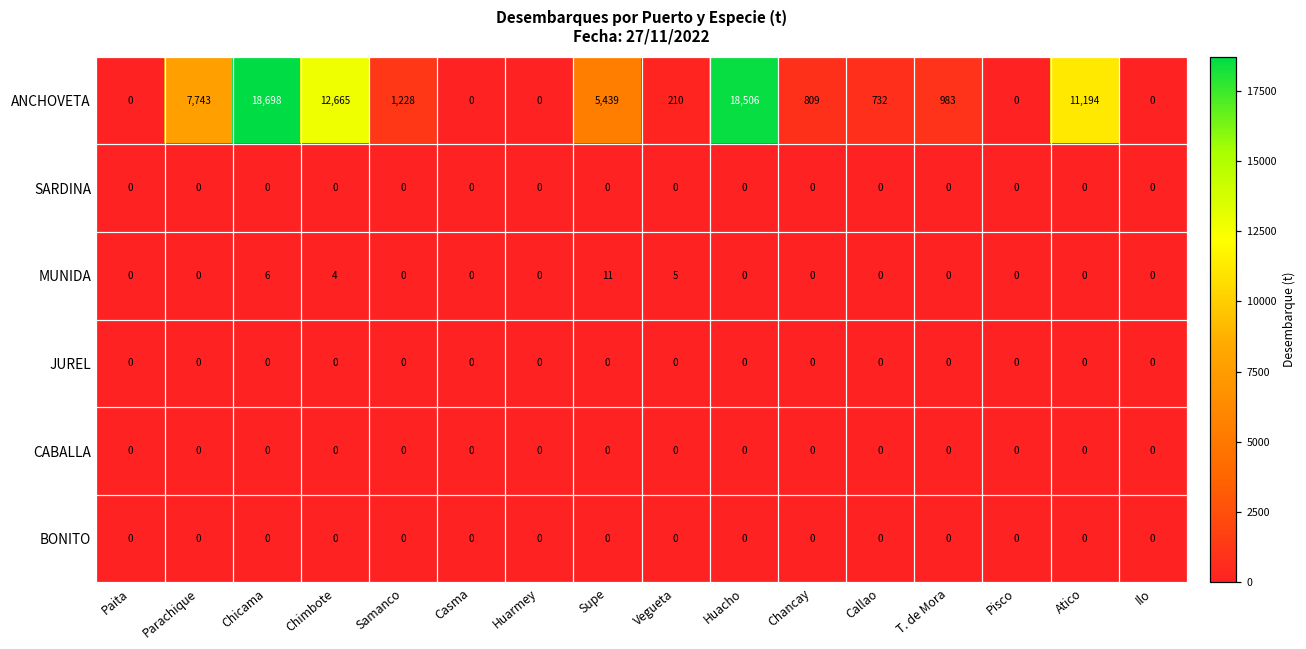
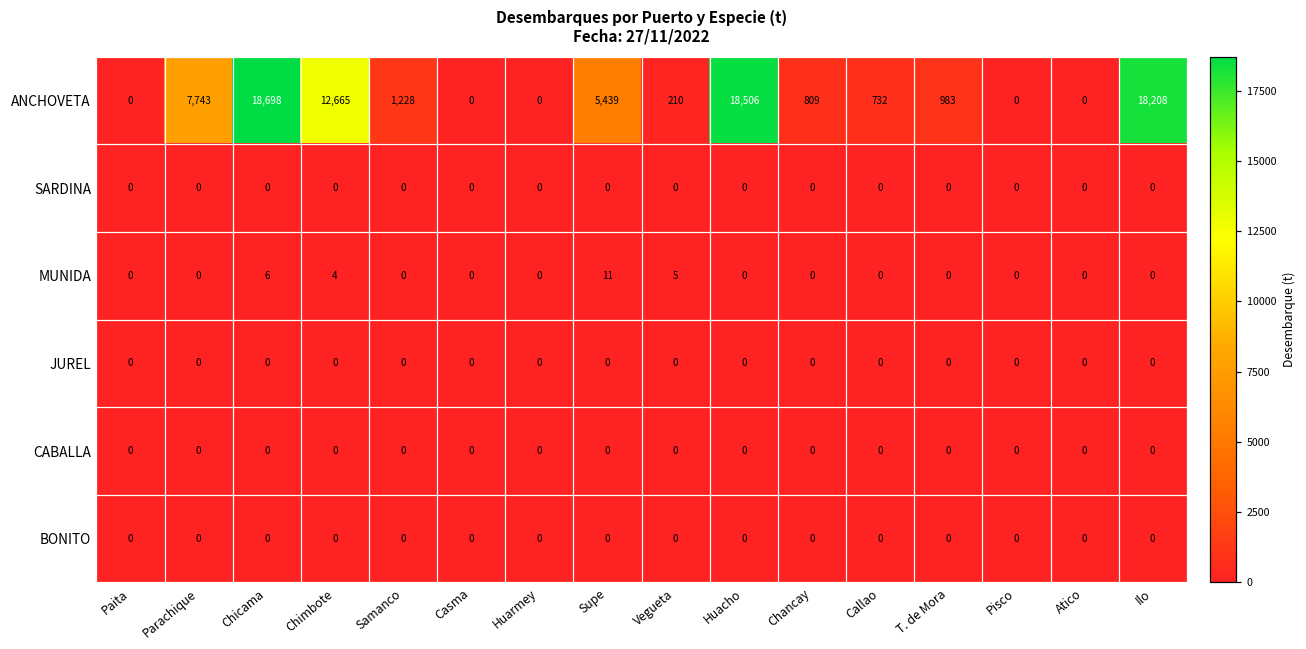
ANCHOVETA, Atico: 11,194 -> 0
ANCHOVETA, Ilo: 0 -> 18,208
